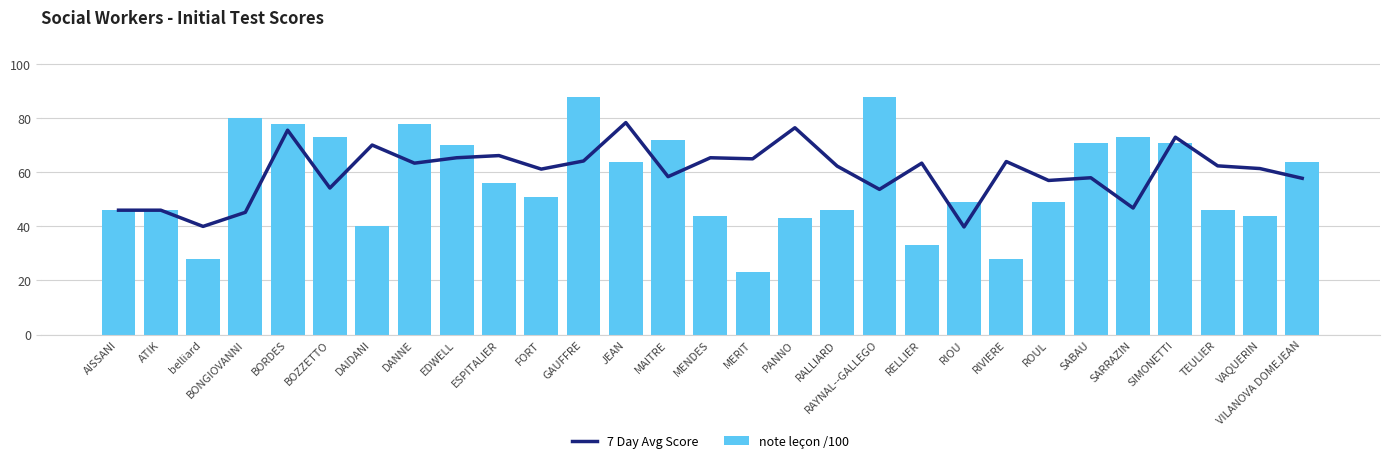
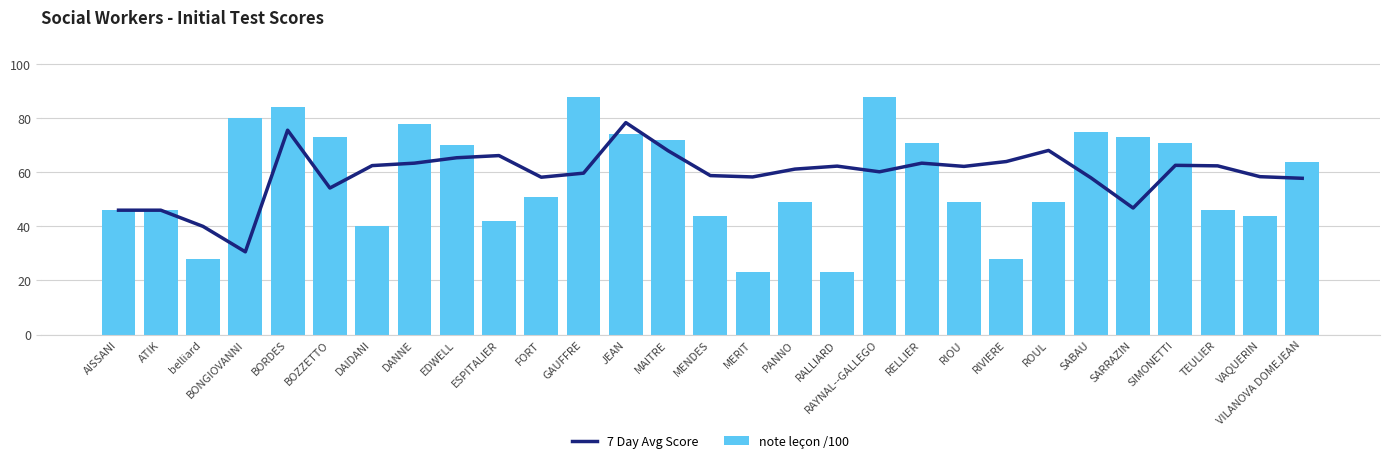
7 Day Avg Score, BONGIOVANNI: 45 -> 31
note leçon /100, BORDES: 78 -> 84
7 Day Avg Score, DAIDANI: 70 -> 63
note leçon /100, ESPITALIER: 56 -> 42
7 Day Avg Score, FORT: 61 -> 58
7 Day Avg Score, GAUFFRE: 64 -> 60
note leçon /100, JEAN: 64 -> 74
7 Day Avg Score, MAITRE: 58 -> 68
7 Day Avg Score, MENDES: 65 -> 59
7 Day Avg Score, MERIT: 65 -> 58
7 Day Avg Score, PANNO: 77 -> 61
note leçon /100, PANNO: 43 -> 49
note leçon /100, RALLIARD: 46 -> 23
7 Day Avg Score, RAYNAL--GALLEGO: 54 -> 60
note leçon /100, RELLIER: 33 -> 71
7 Day Avg Score, RIOU: 40 -> 62
7 Day Avg Score, ROUL: 57 -> 68
note leçon /100, SABAU: 71 -> 75
7 Day Avg Score, SIMONETTI: 73 -> 63
7 Day Avg Score, VAQUERIN: 61 -> 58
